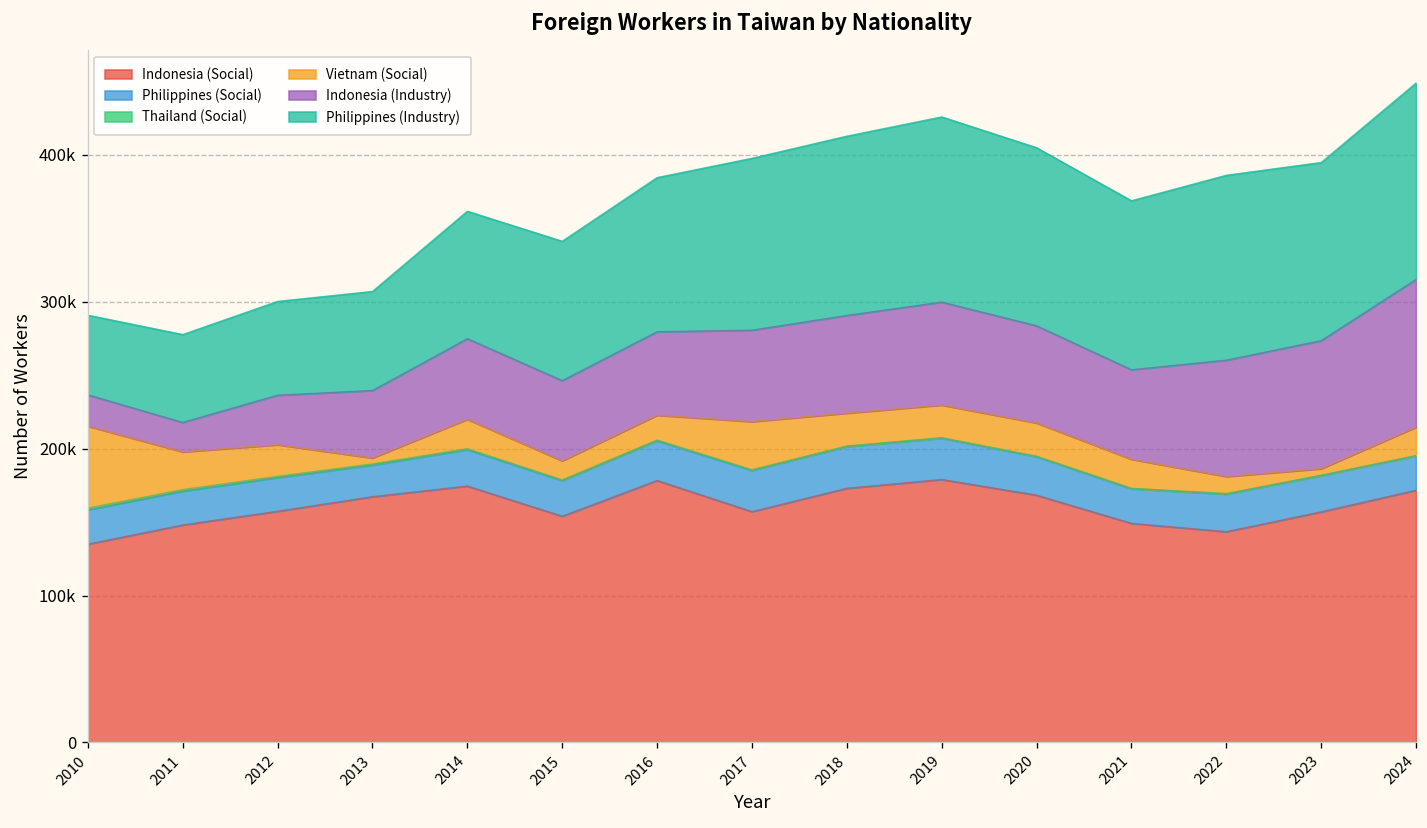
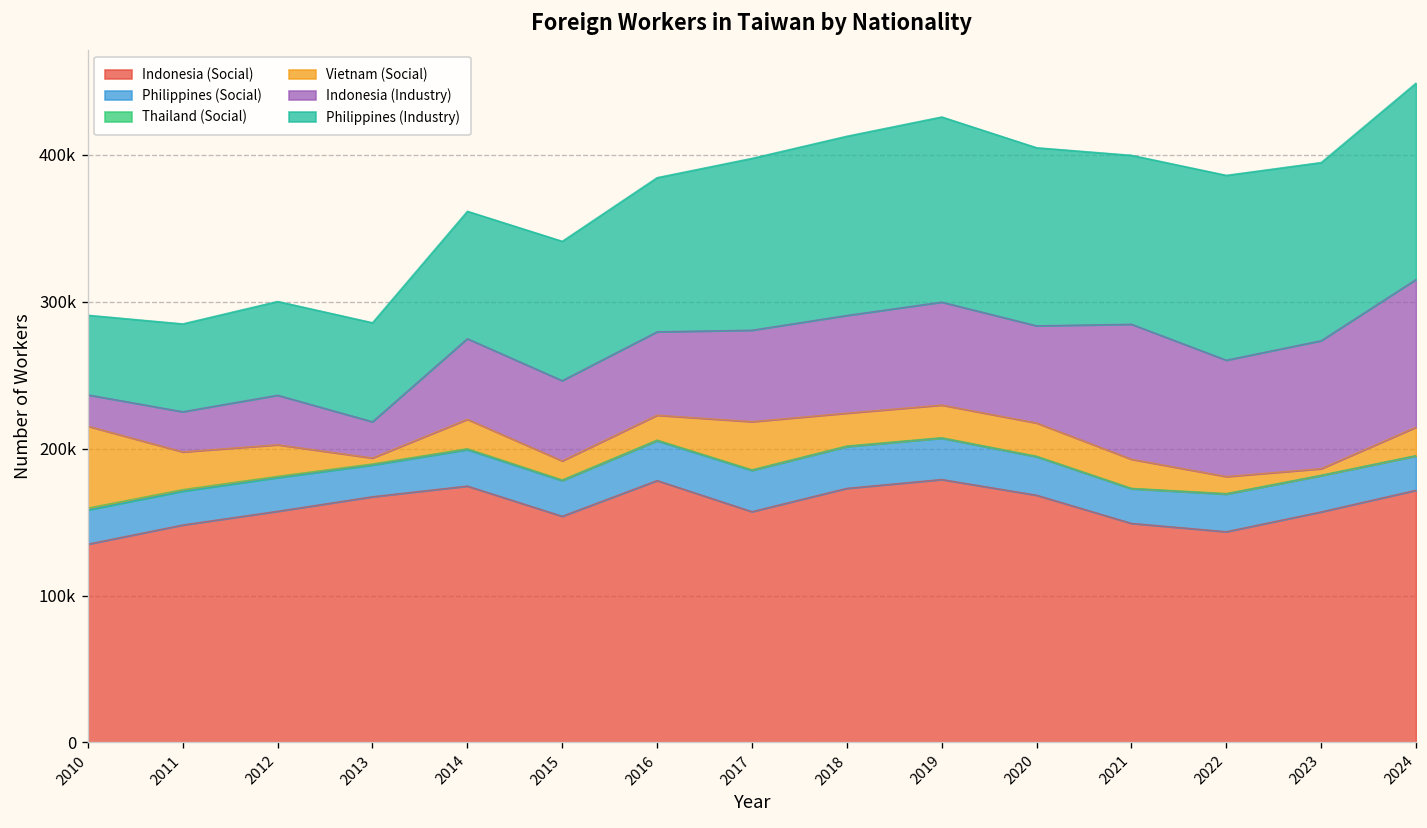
Indonesia (Industry), 2011: 20000 -> 27000
Indonesia (Industry), 2013: 46000 -> 25000
Indonesia (Industry), 2021: 61000 -> 92000
